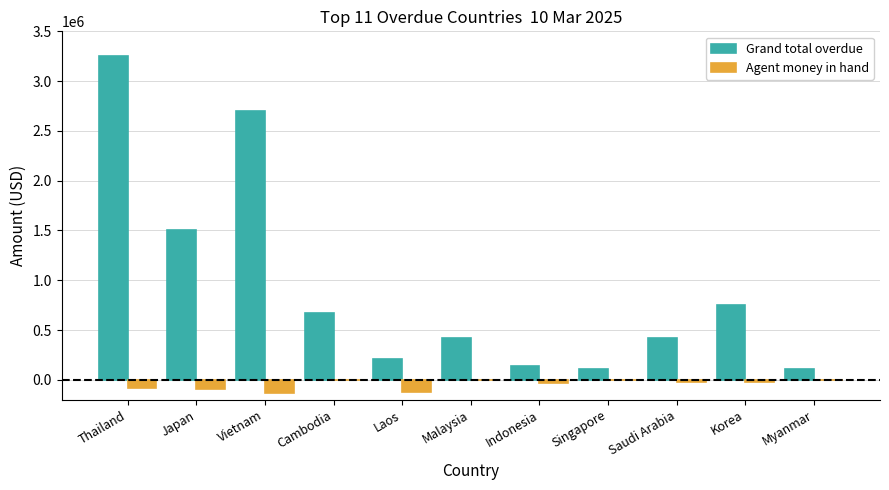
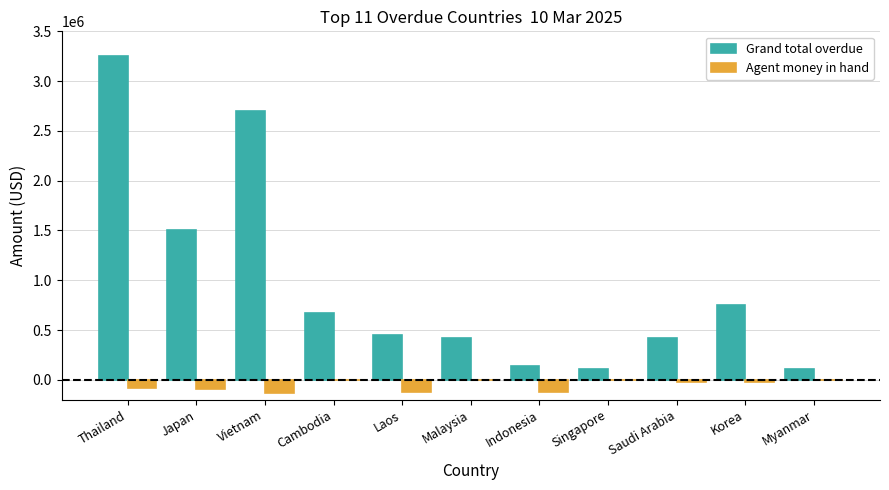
Grand total overdue, Laos: 200000 -> 500000
Agent money in hand, Indonesia: 0 -> -100000
